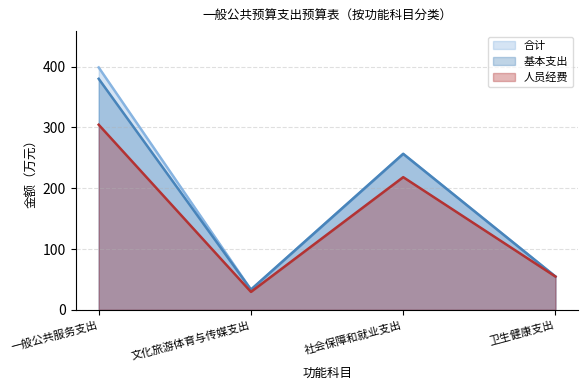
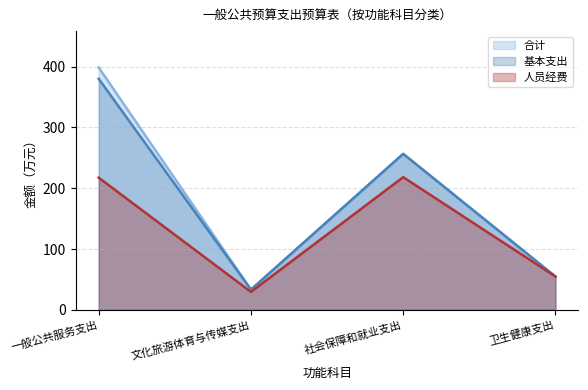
人员经费, 一般公共服务支出: 300 -> 220
